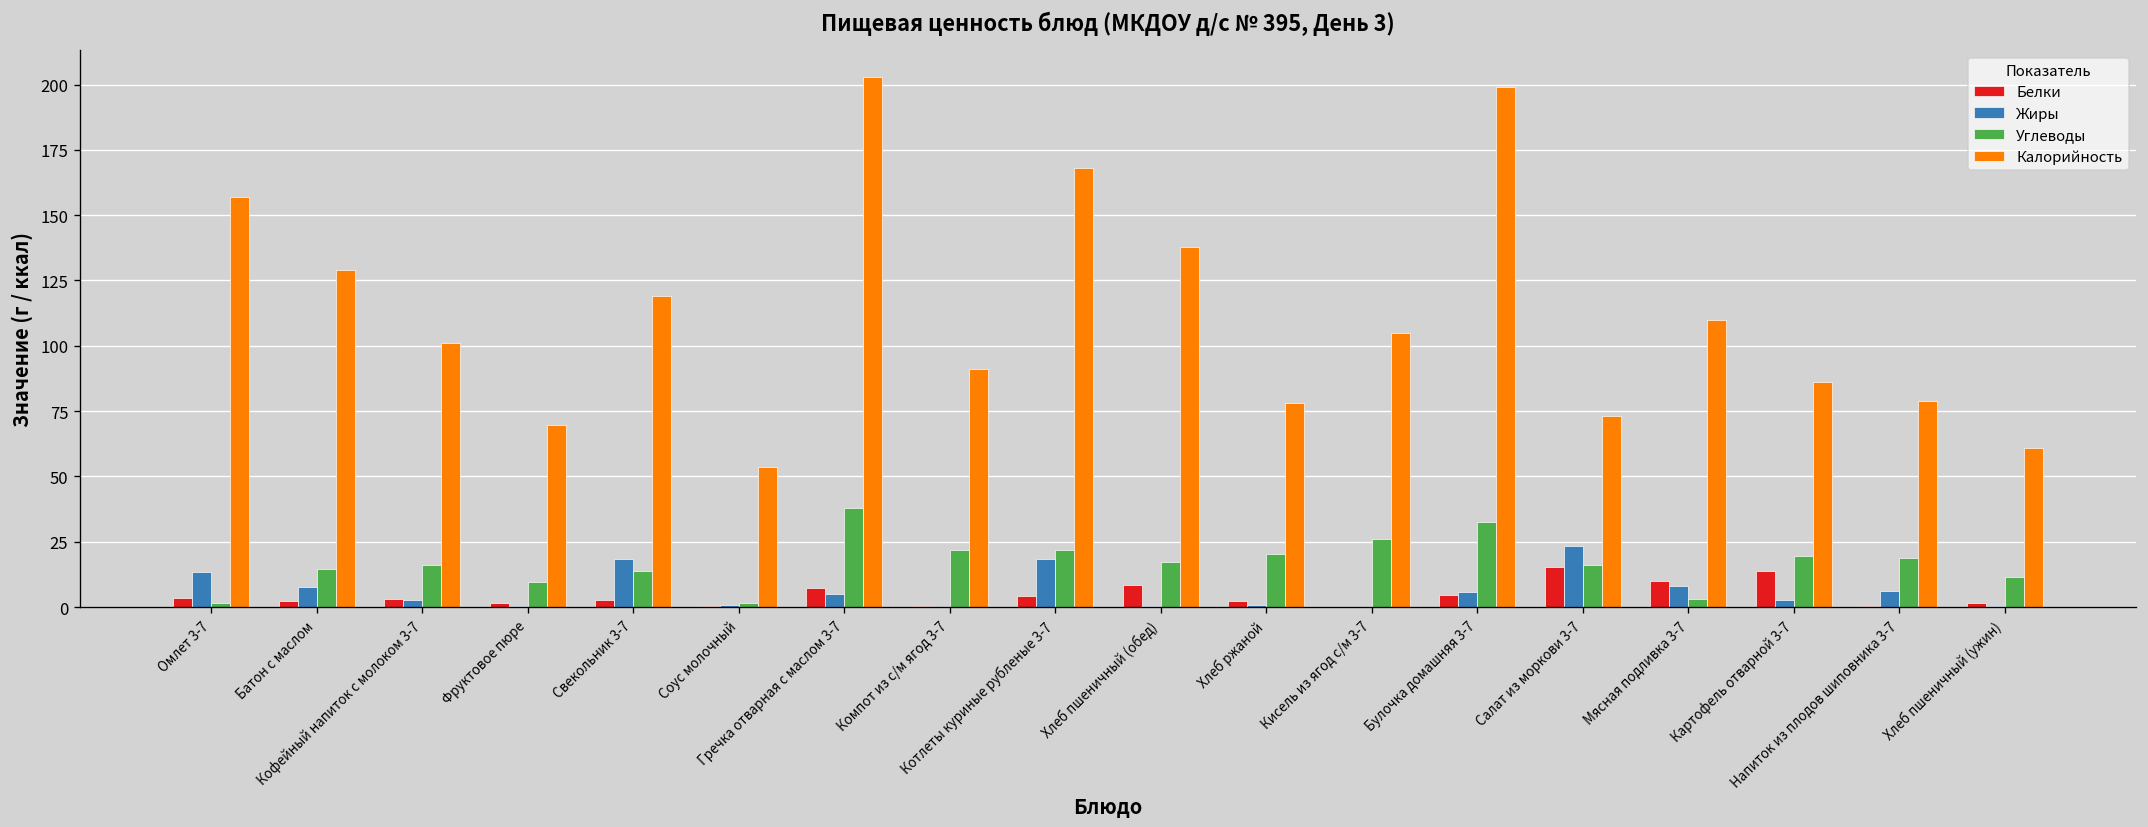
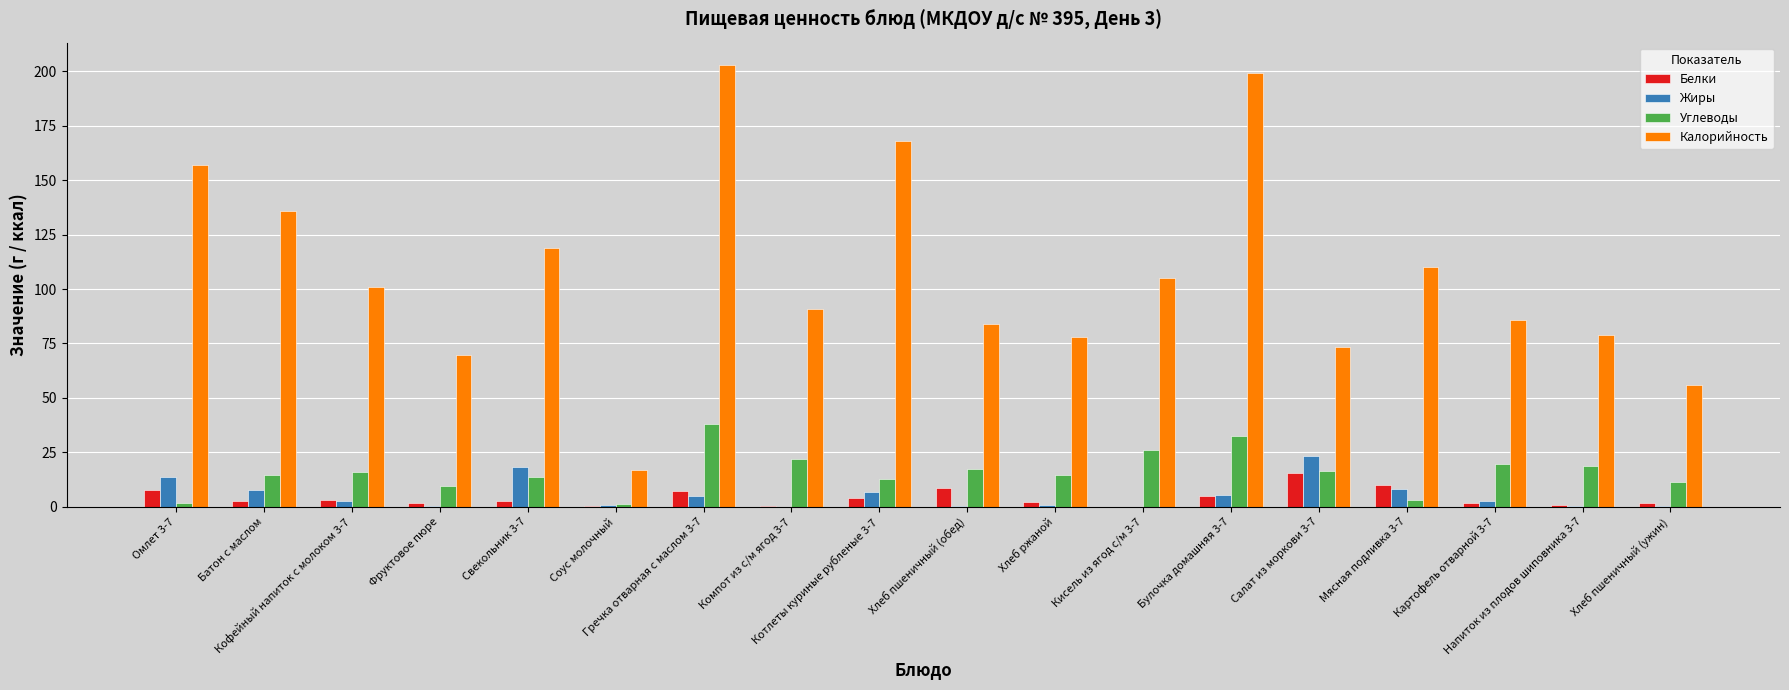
Белки, Омлет 3-7: 4 -> 8
Калорийность, Батон с маслом: 129 -> 136
Калорийность, Соус молочный: 54 -> 17
Жиры, Котлеты куриные рубленые 3-7: 18 -> 7
Углеводы, Котлеты куриные рубленые 3-7: 22 -> 13
Калорийность, Хлеб пшеничный (обед): 138 -> 84
Углеводы, Хлеб ржаной: 20 -> 14
Белки, Картофель отварной 3-7: 14 -> 2
Жиры, Напиток из плодов шиповника 3-7: 6 -> 0
Калорийность, Хлеб пшеничный (ужин): 61 -> 56
